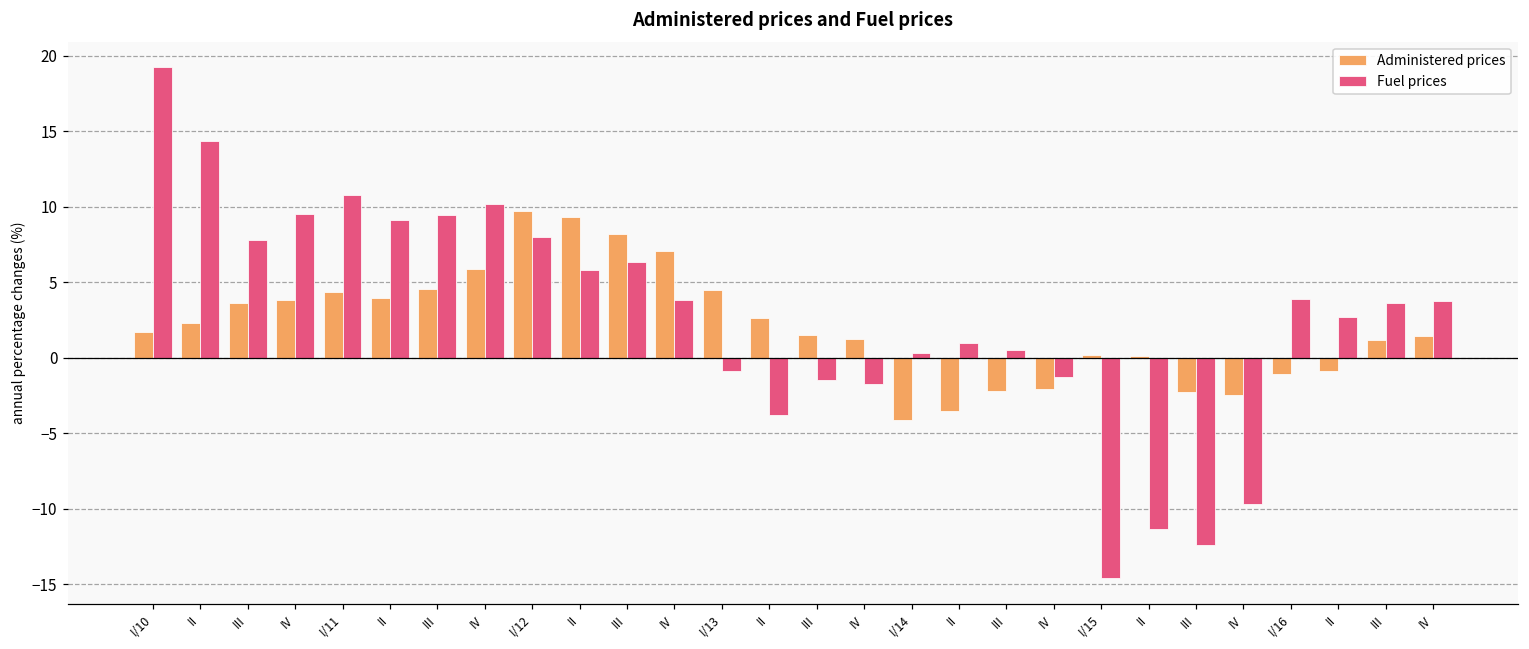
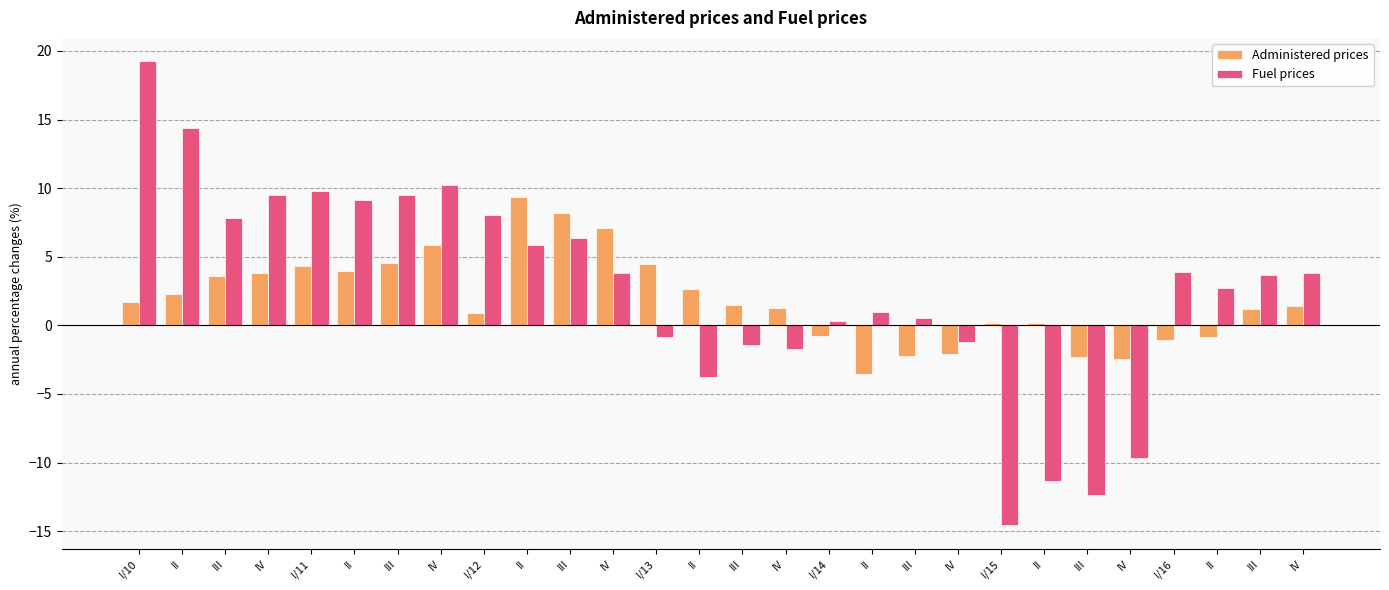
Fuel prices, I/11: 10.8 -> 9.8
Administered prices, I/12: 9.7 -> 0.9
Administered prices, I/14: -4.1 -> -0.8
